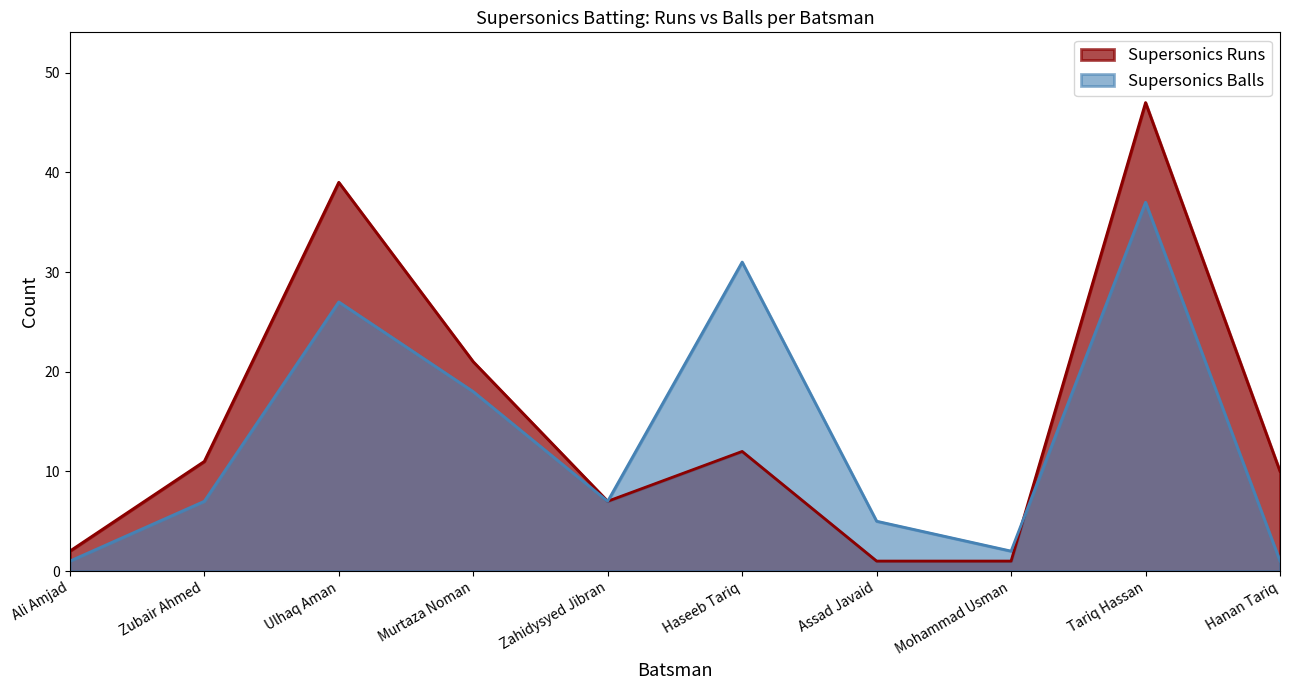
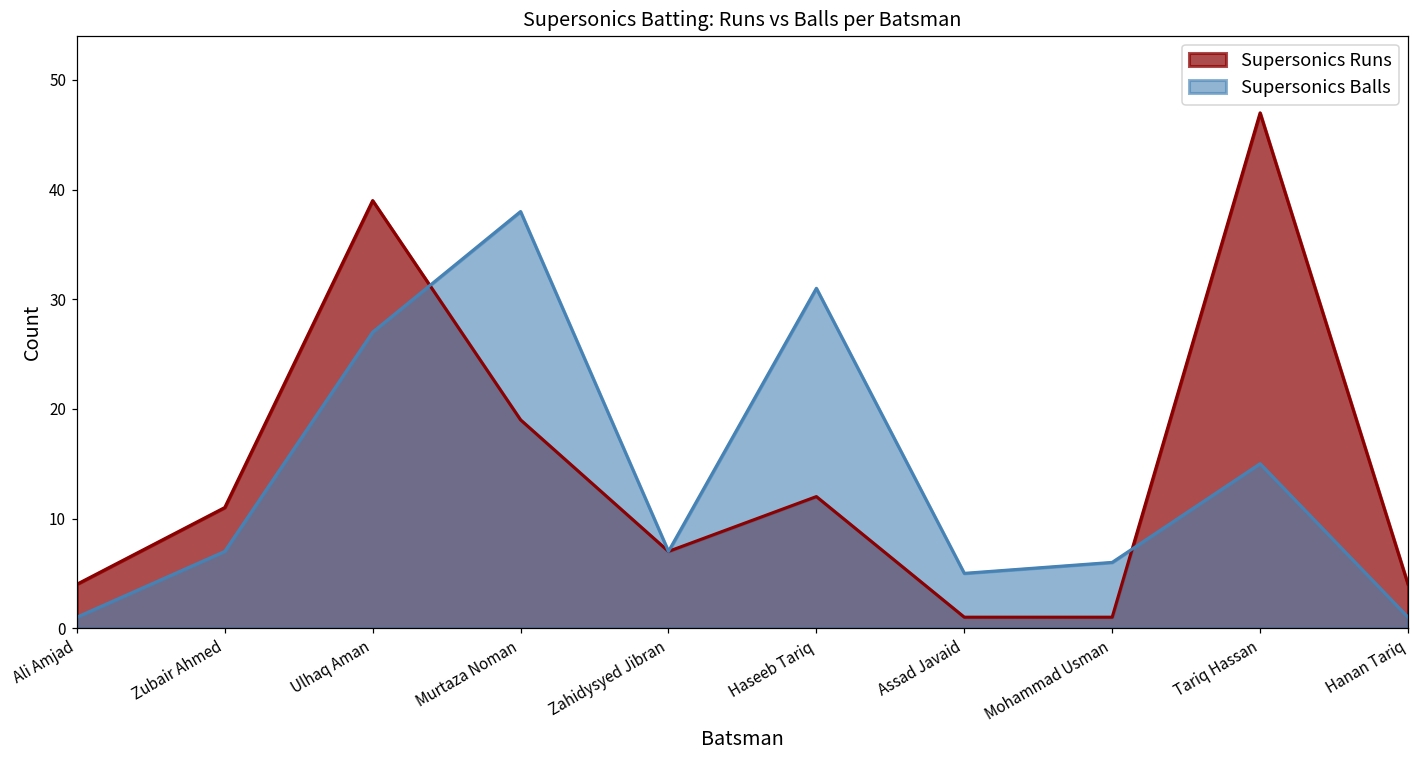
Supersonics Runs, Ali Amjad: 2 -> 4
Supersonics Runs, Murtaza Noman: 21 -> 19
Supersonics Balls, Murtaza Noman: 18 -> 38
Supersonics Balls, Mohammad Usman: 2 -> 6
Supersonics Balls, Tariq Hassan: 37 -> 15
Supersonics Runs, Hanan Tariq: 10 -> 4
